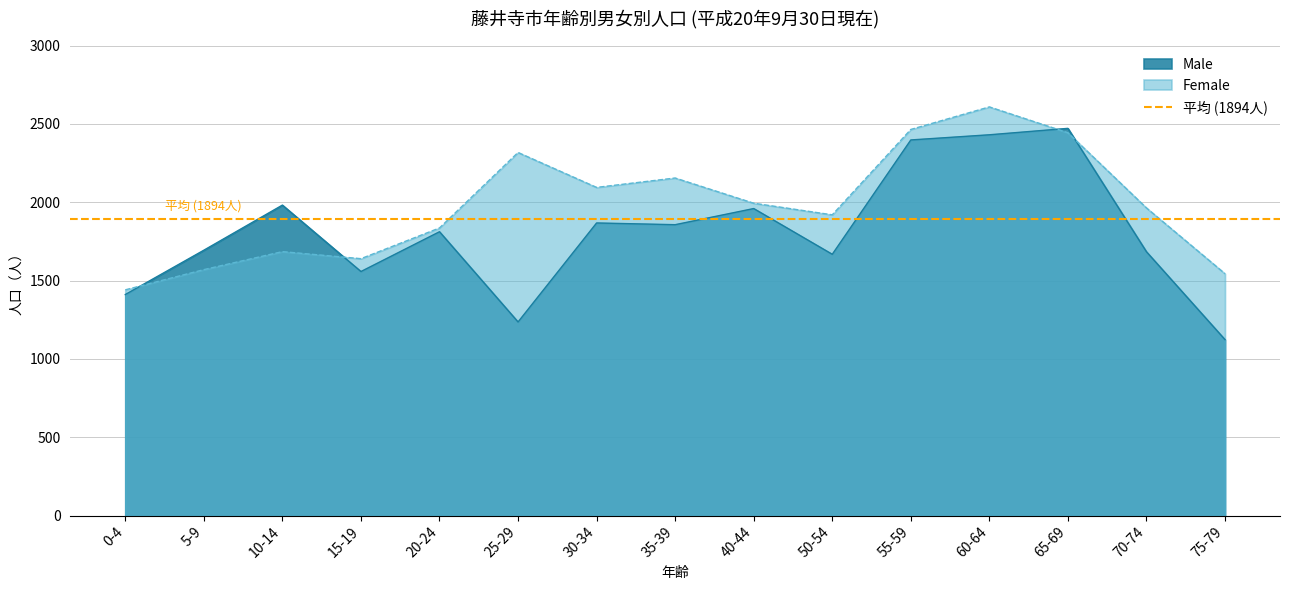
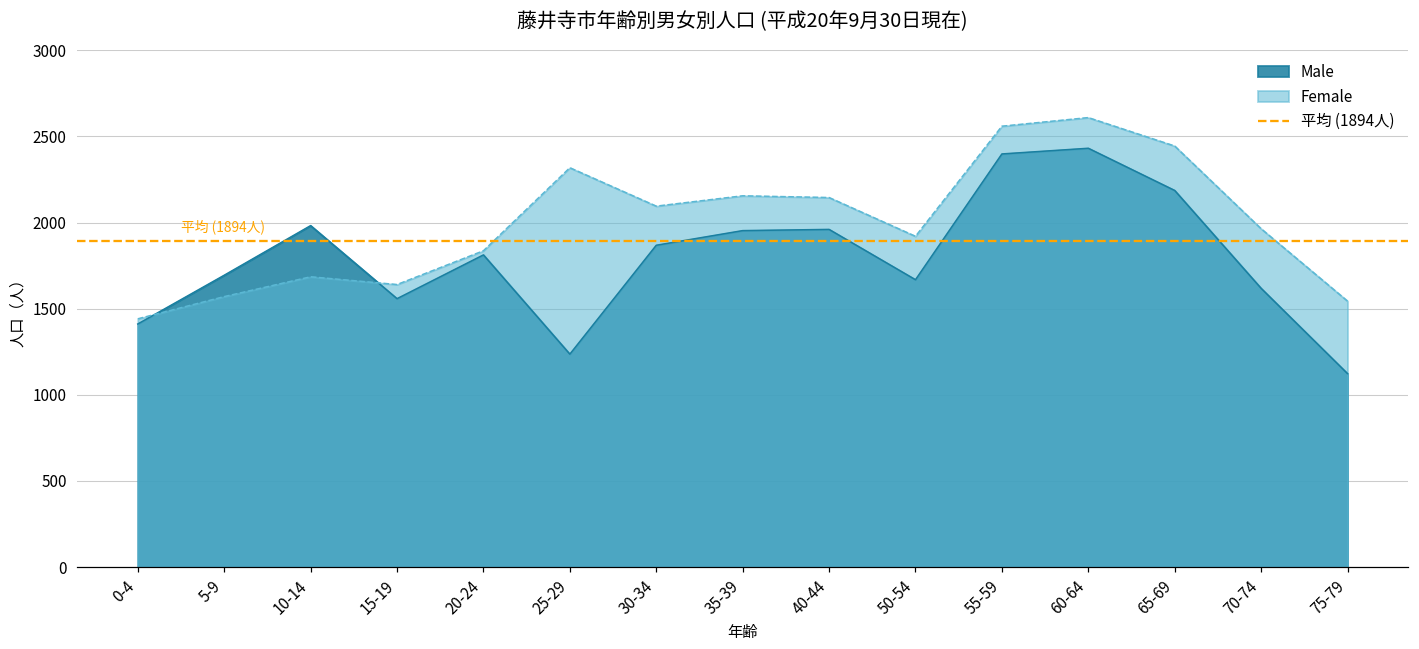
Male, 35-39: 1860 -> 1950
Female, 40-44: 1990 -> 2150
Female, 55-59: 2470 -> 2560
Male, 65-69: 2470 -> 2190
Male, 70-74: 1680 -> 1620
